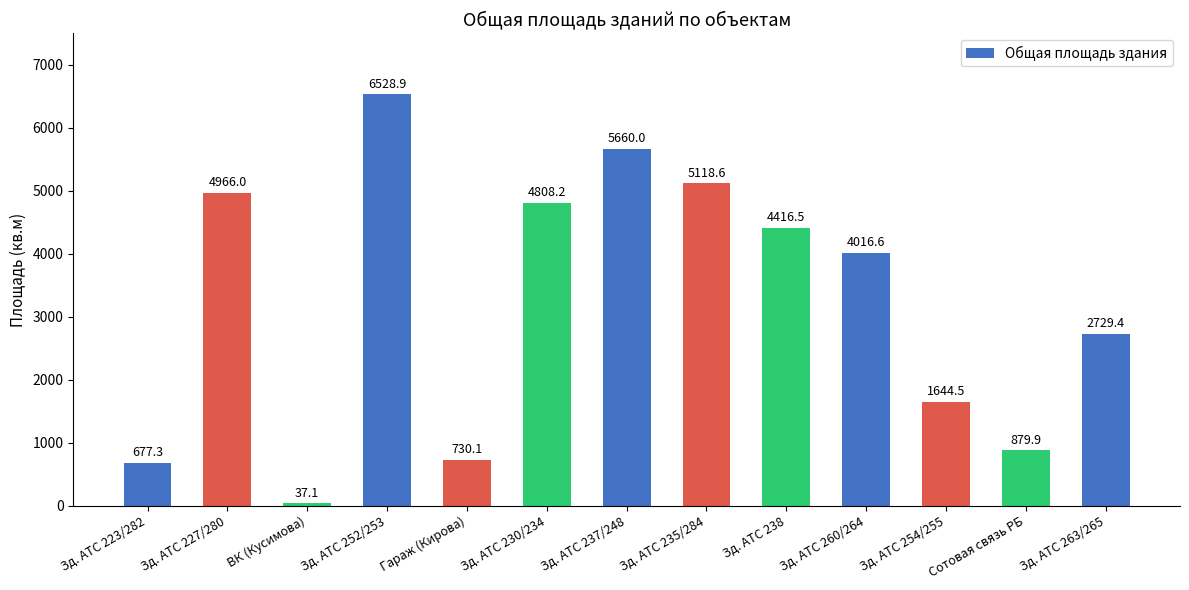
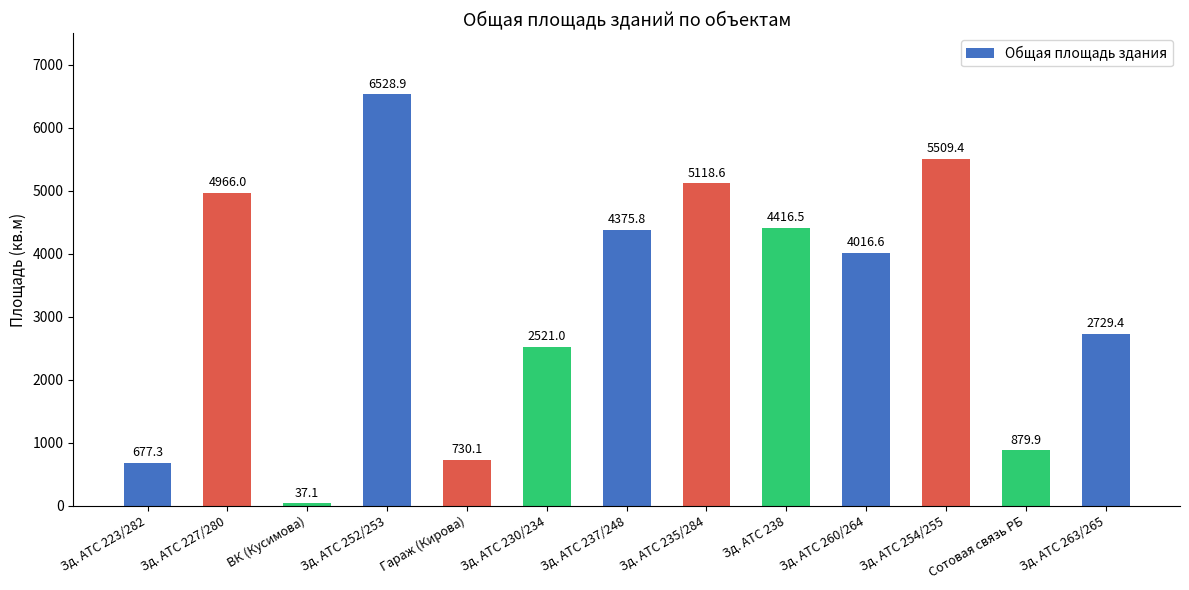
Зд. АТС 230/234: 4808.2 -> 2521.0
Зд. АТС 237/248: 5660.0 -> 4375.8
Зд. АТС 254/255: 1644.5 -> 5509.4
